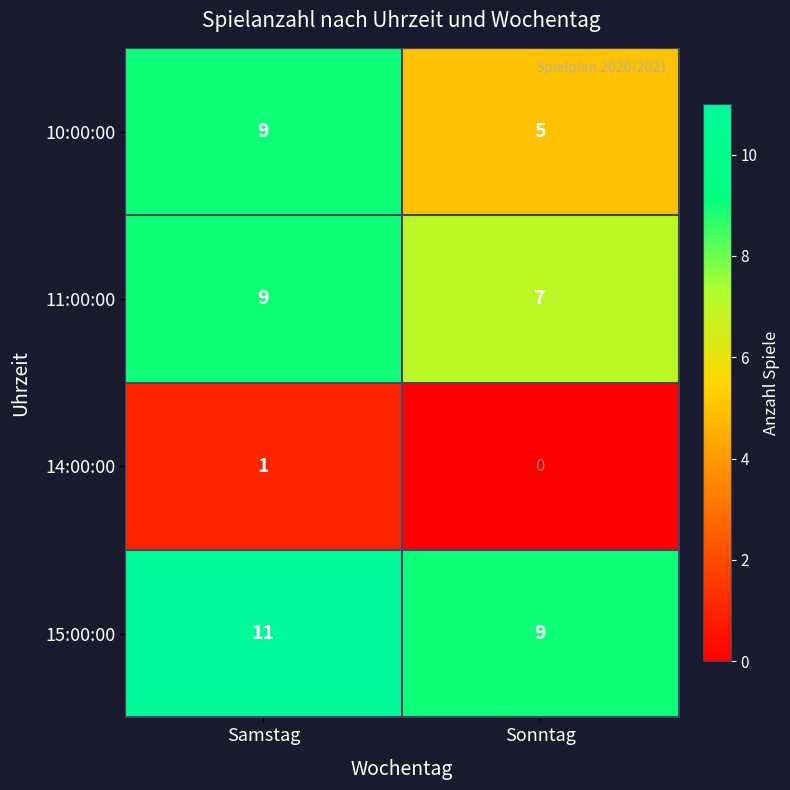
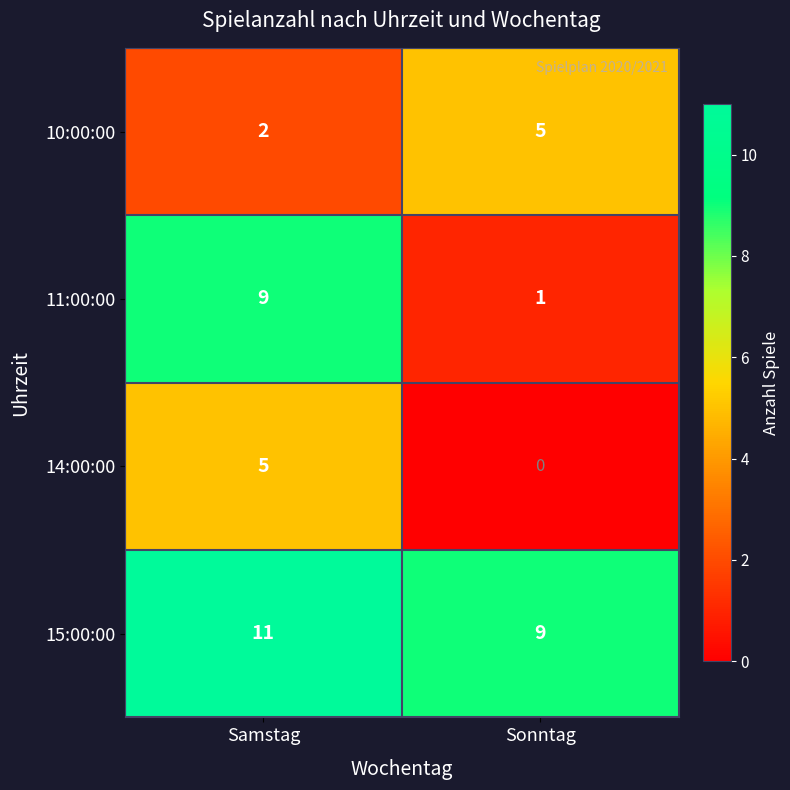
10:00:00, Samstag: 9 -> 2
11:00:00, Sonntag: 7 -> 1
14:00:00, Samstag: 1 -> 5
